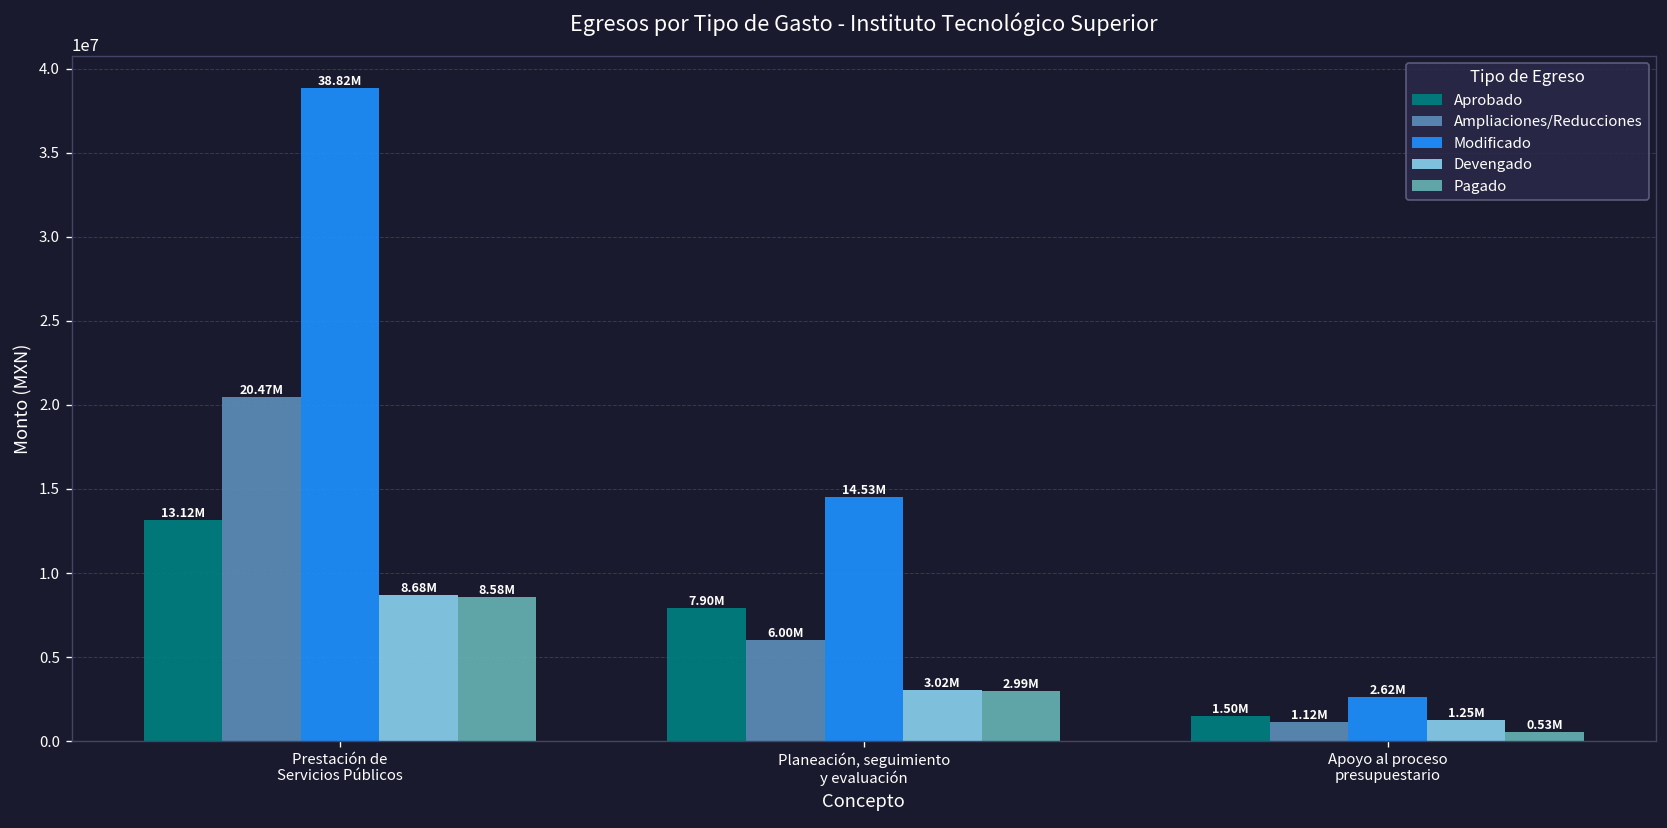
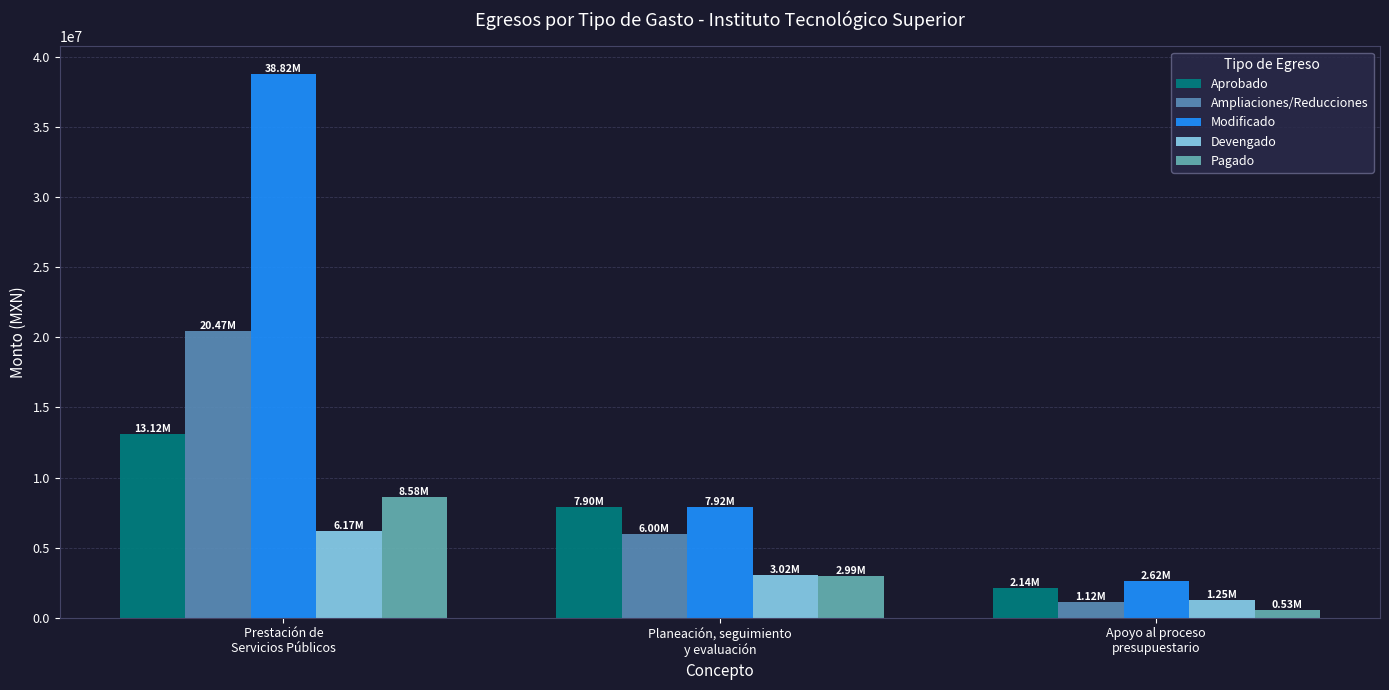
Devengado, Prestación de Servicios Públicos: 8.68M -> 6.17M
Modificado, Planeación, seguimiento y evaluación: 14.53M -> 7.92M
Aprobado, Apoyo al proceso presupuestario: 1.50M -> 2.14M
